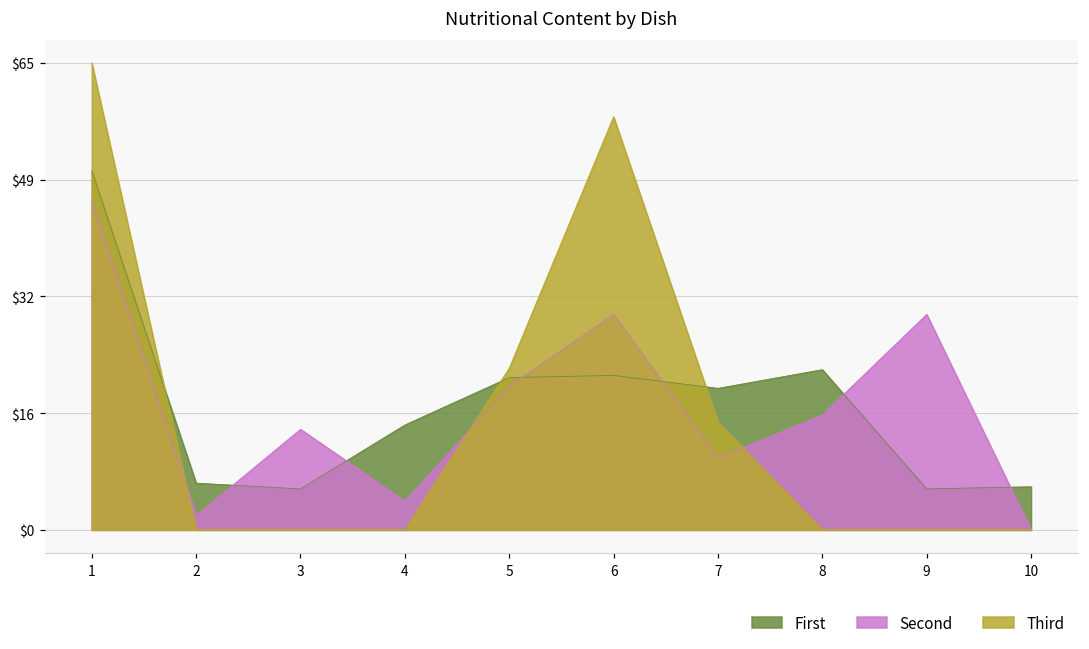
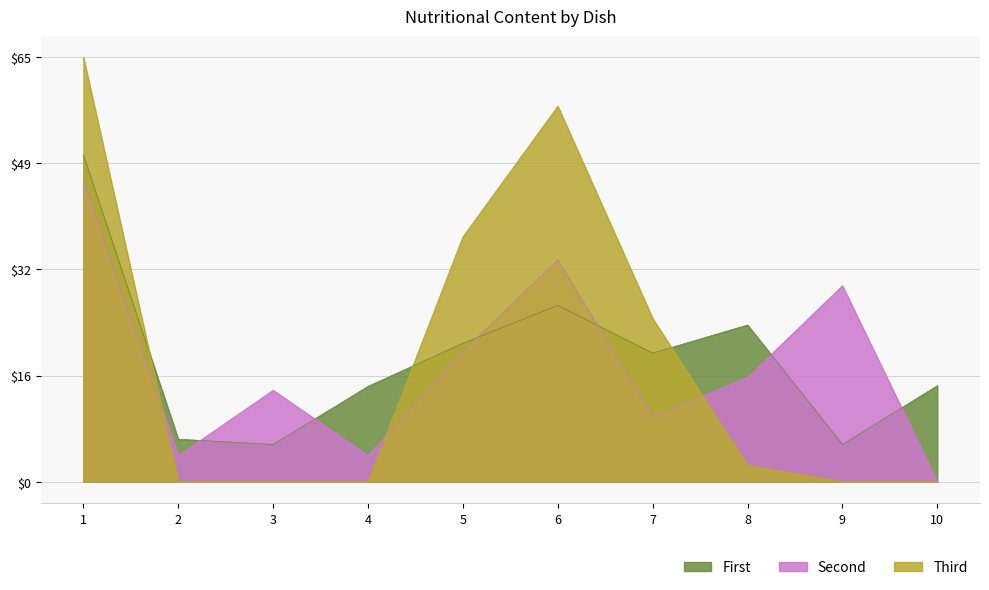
Second, 2: $2 -> $4
Third, 5: $23 -> $38
First, 6: $22 -> $27
Second, 6: $30 -> $34
Third, 7: $15 -> $25
First, 8: $22 -> $24
Third, 8: $0 -> $3
First, 10: $6 -> $15
